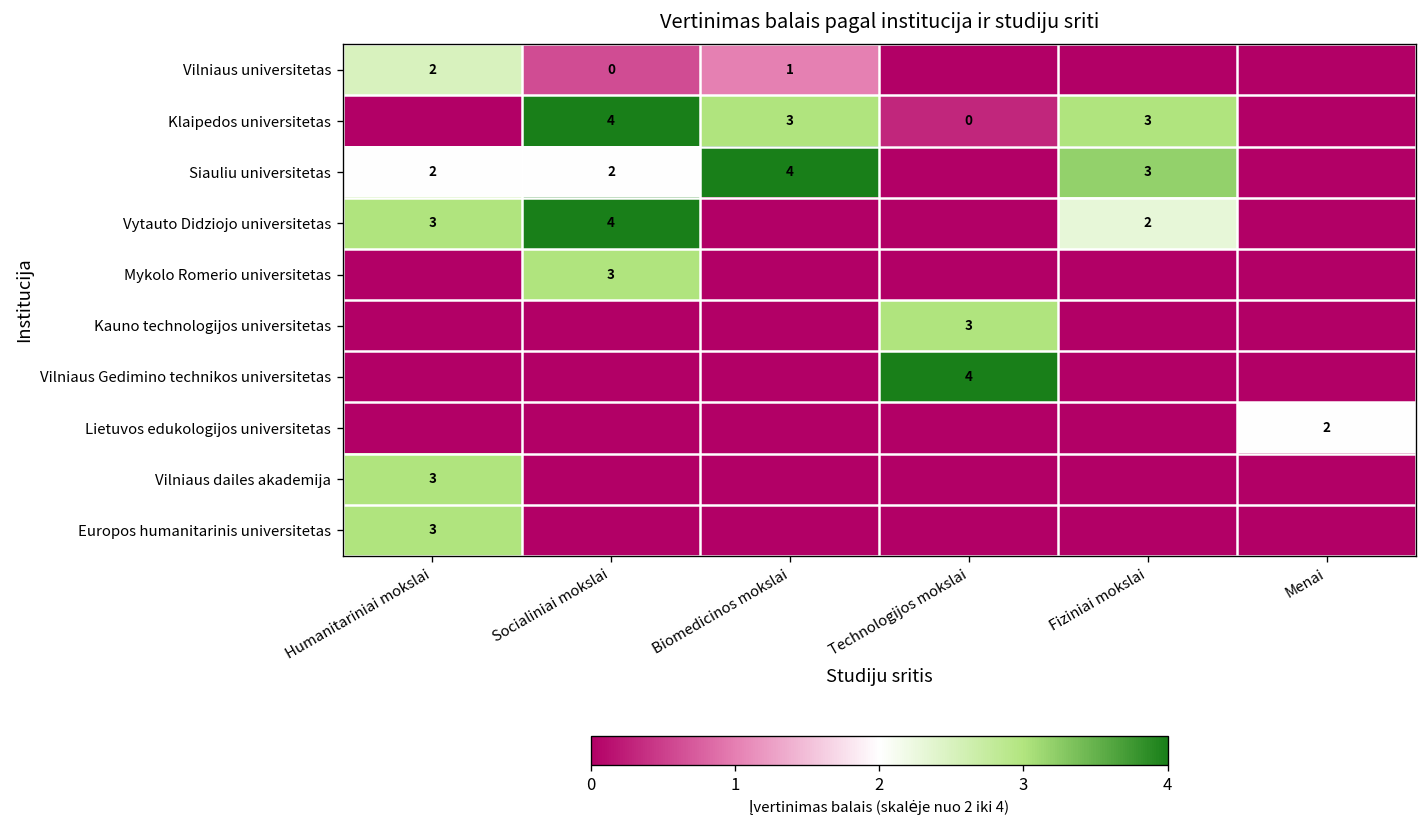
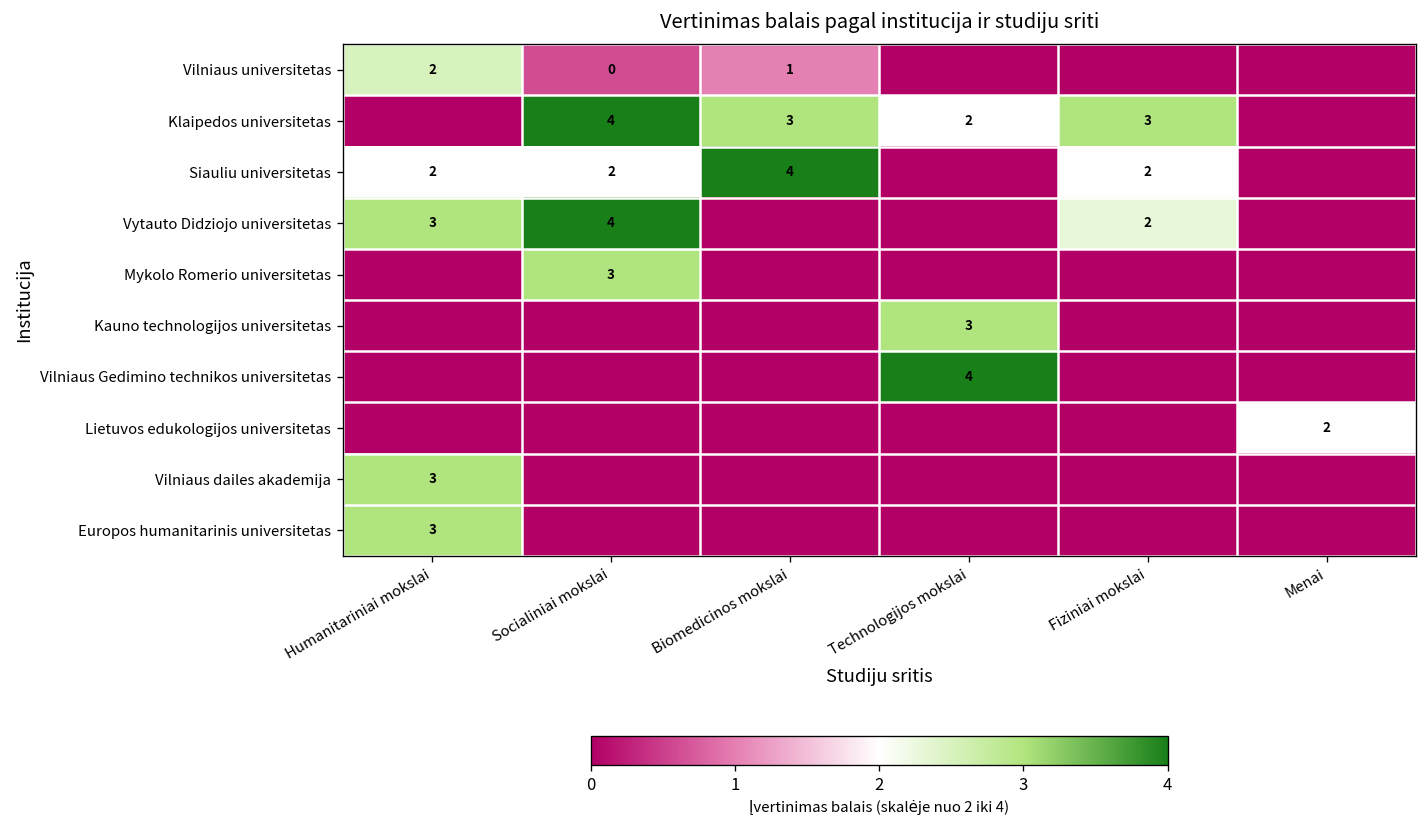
Klaipedos universitetas, Technologijos mokslai: 0 -> 2
Siauliu universitetas, Fiziniai mokslai: 3 -> 2
